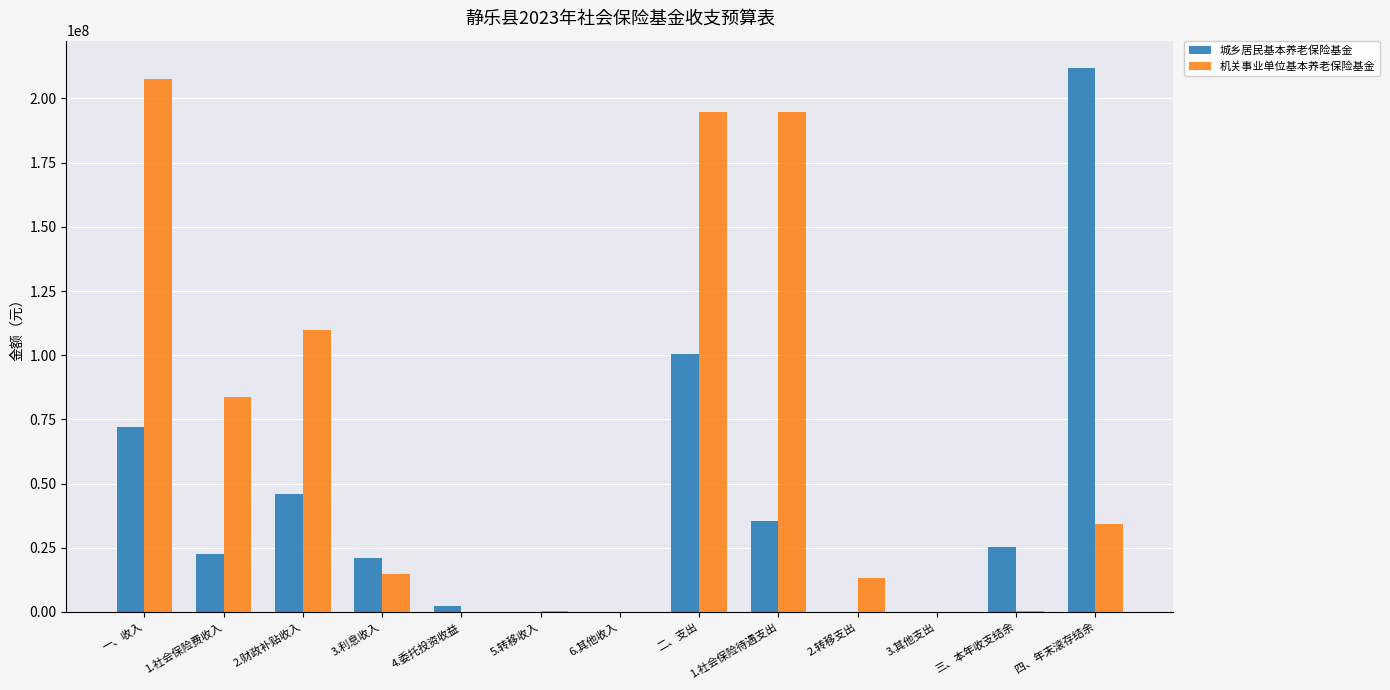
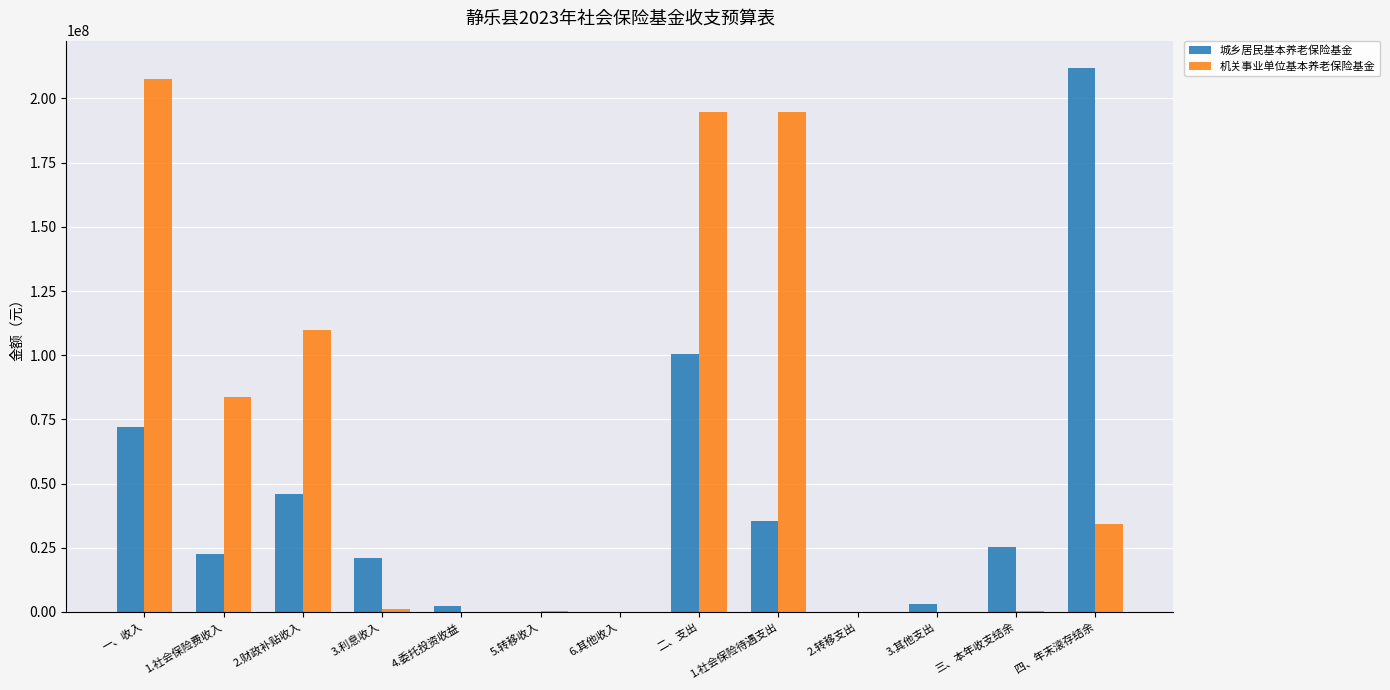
机关事业单位基本养老保险基金, 3.利息收入: 15000000 -> 1000000
机关事业单位基本养老保险基金, 2.转移支出: 13000000 -> 0
城乡居民基本养老保险基金, 3.其他支出: 0 -> 3000000
